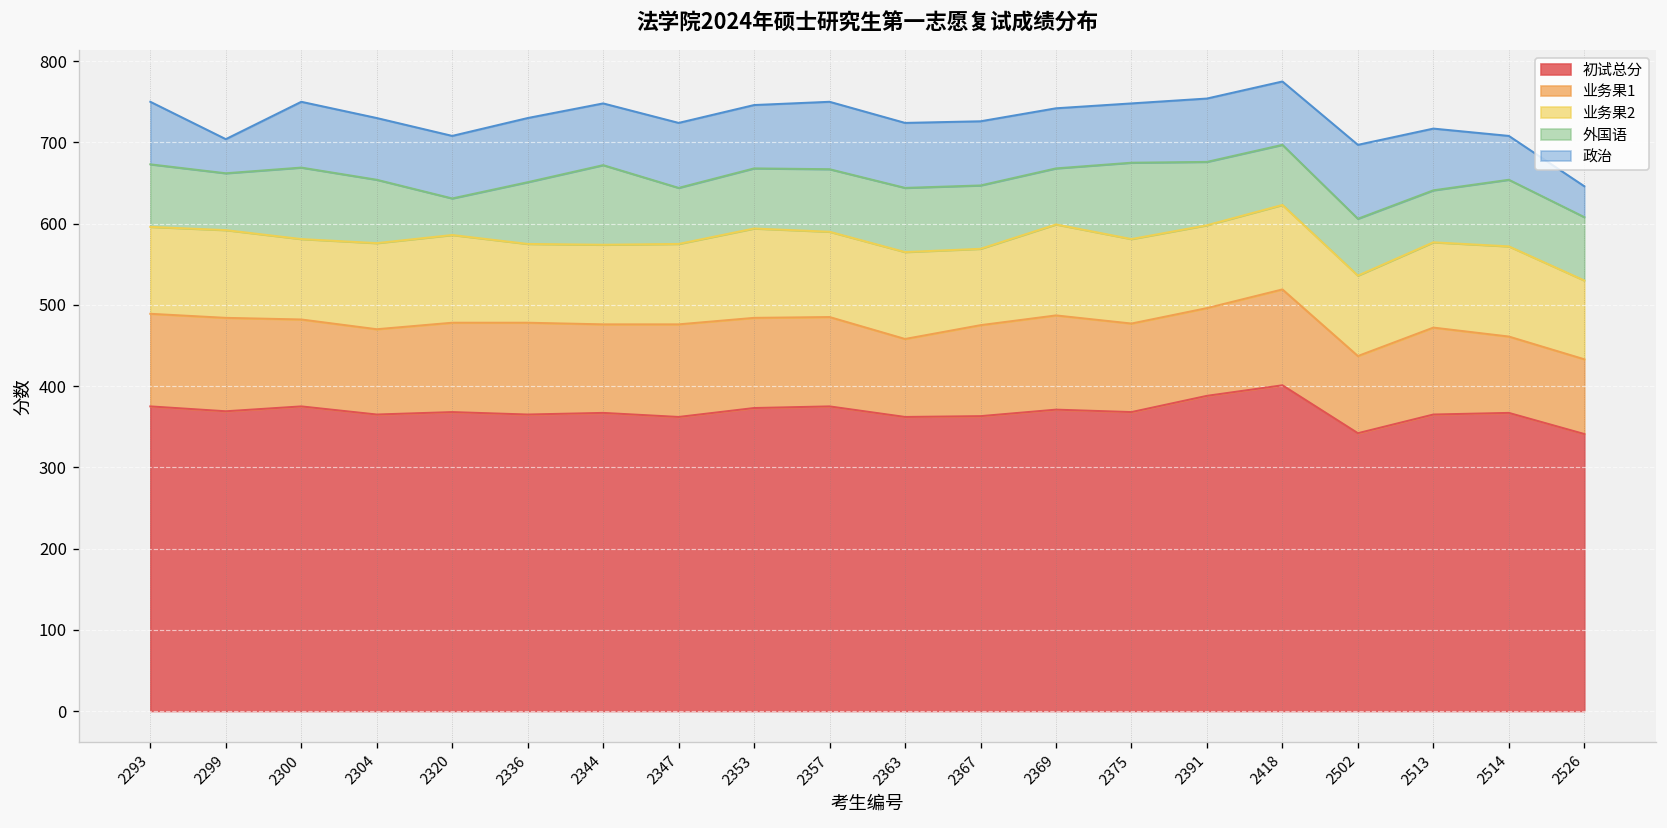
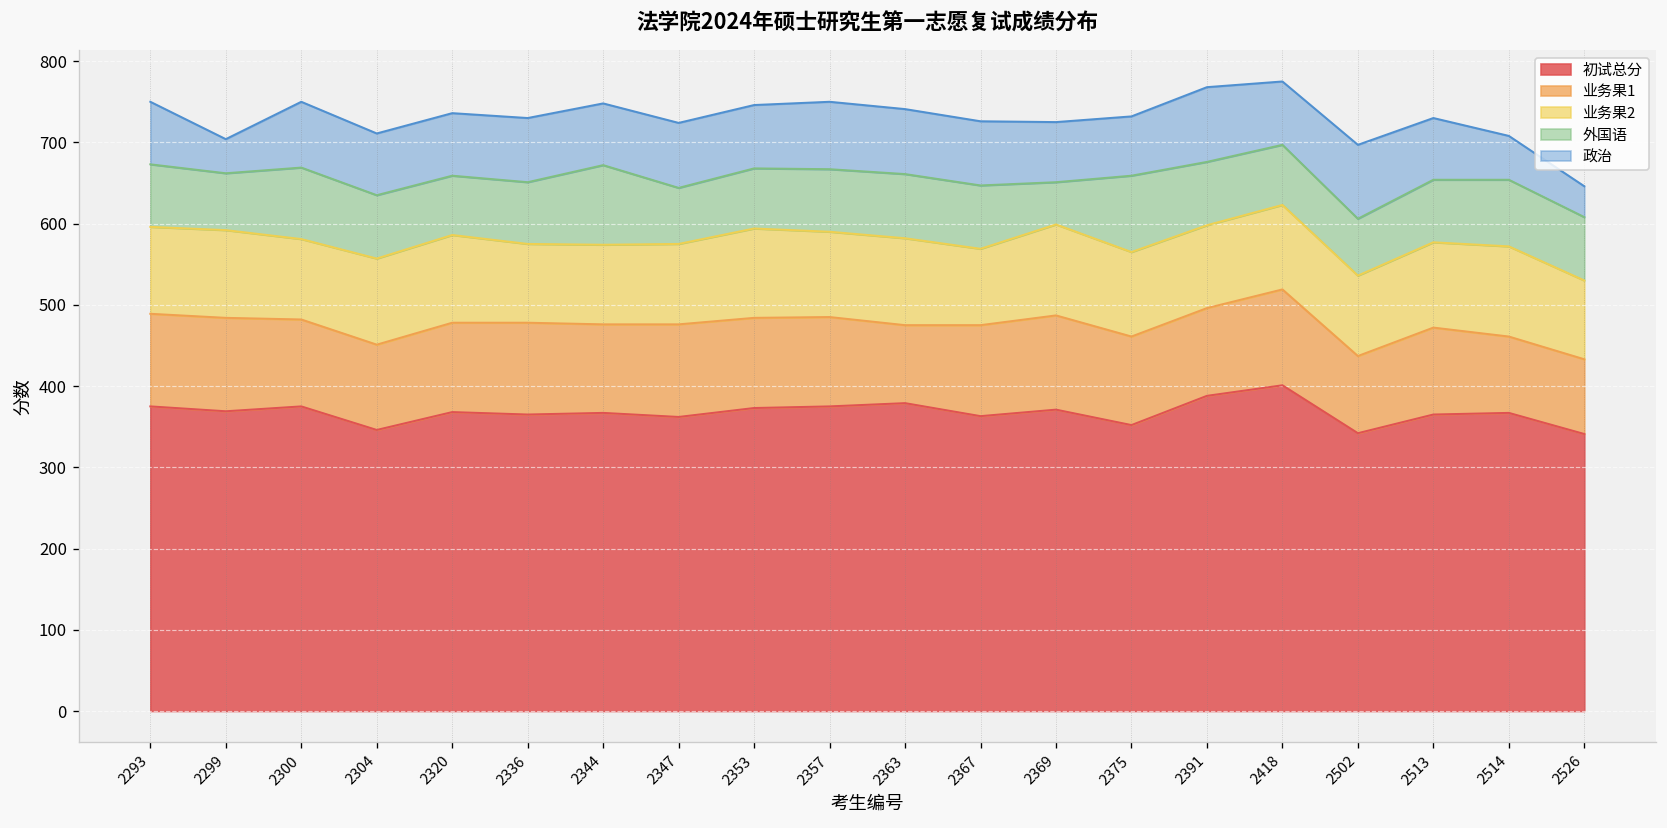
初试总分, 2304: 370 -> 350
外国语, 2320: 50 -> 70
初试总分, 2363: 360 -> 380
外国语, 2369: 70 -> 50
初试总分, 2375: 370 -> 350
政治, 2391: 80 -> 90
外国语, 2513: 60 -> 80
